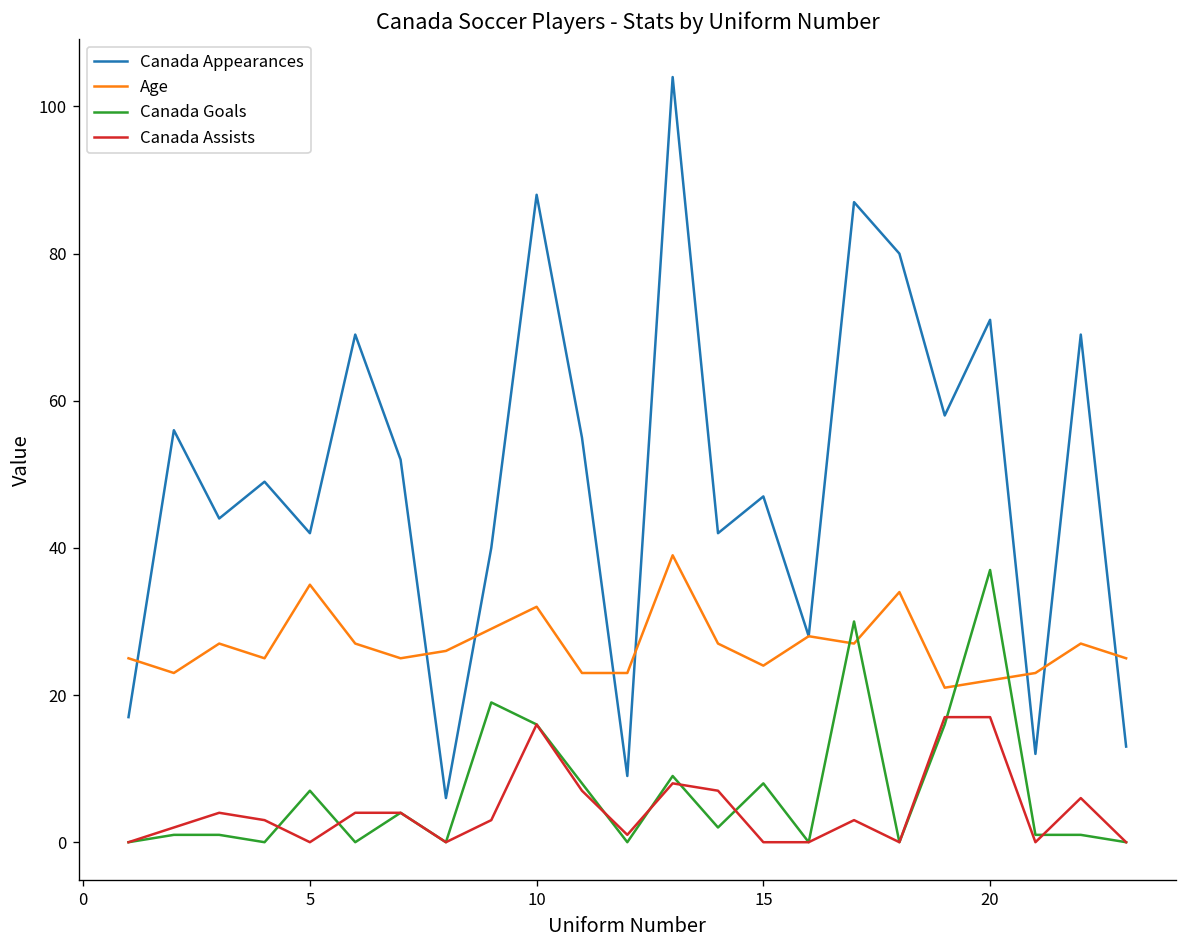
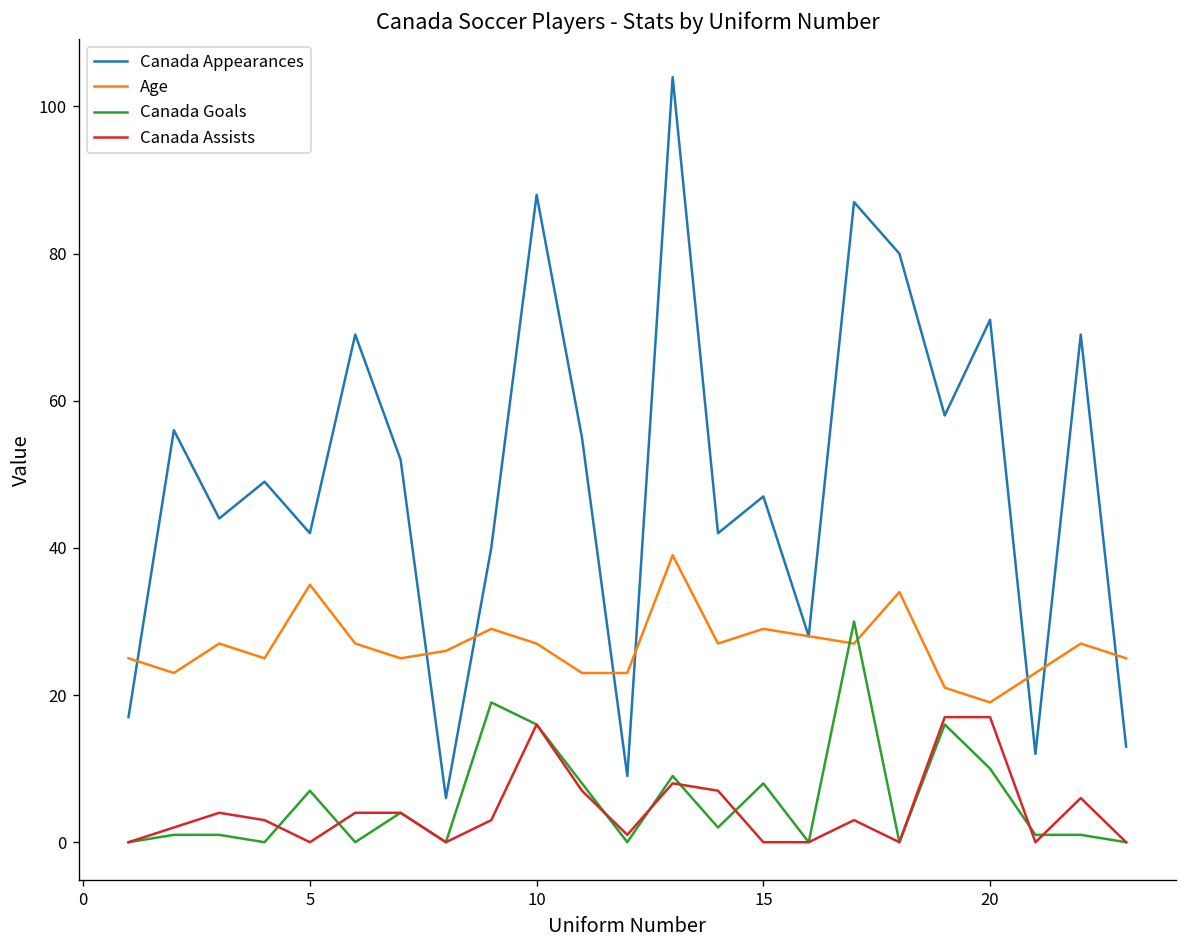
Age, 10: 32 -> 27
Age, 15: 24 -> 29
Age, 20: 22 -> 19
Canada Goals, 20: 37 -> 10
